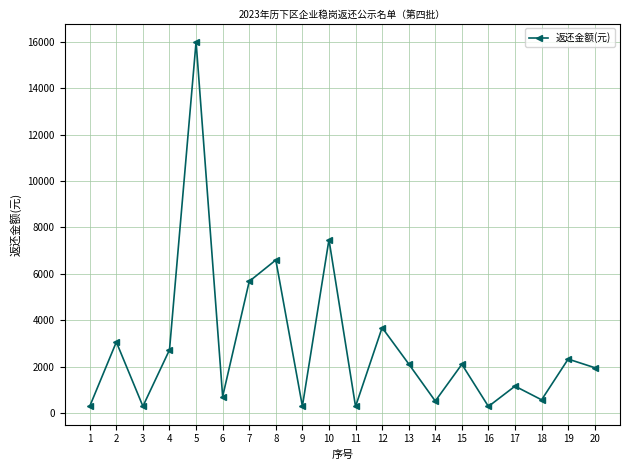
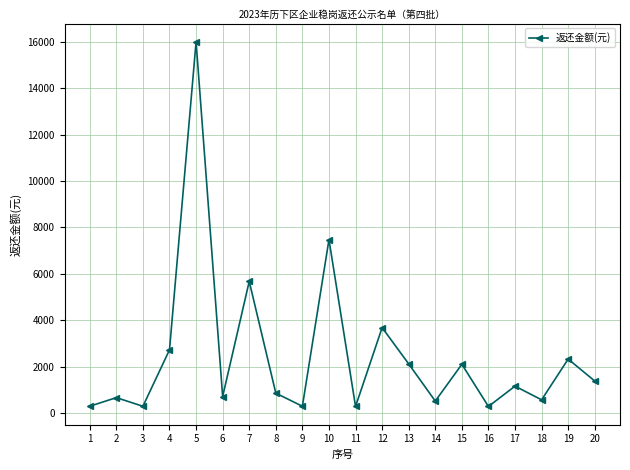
2: 3100 -> 700
8: 6600 -> 900
20: 2000 -> 1400
